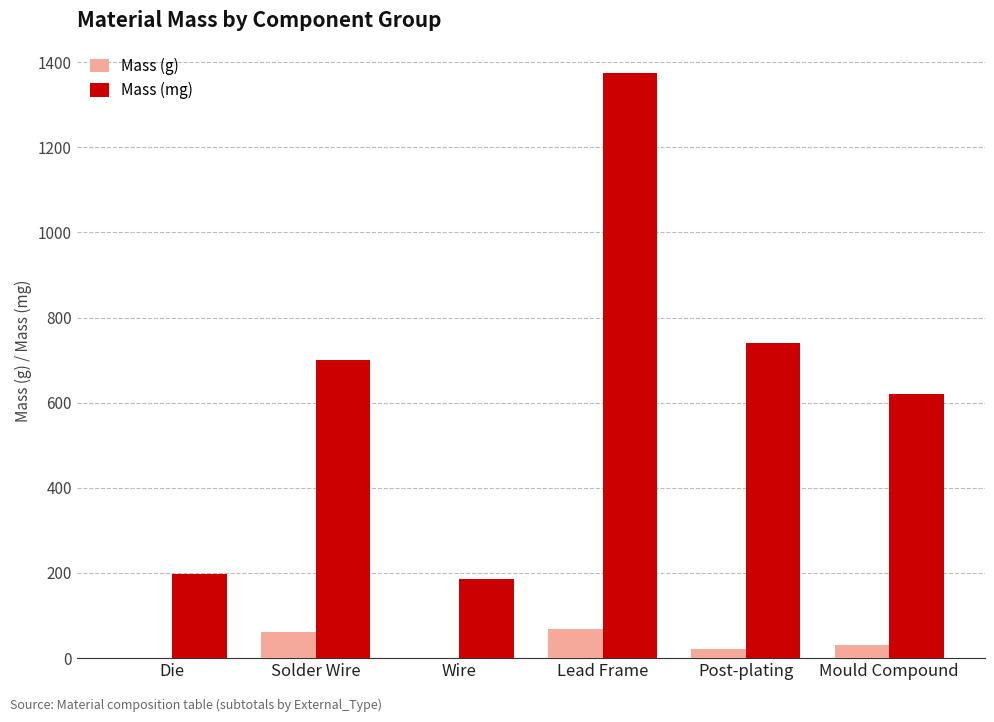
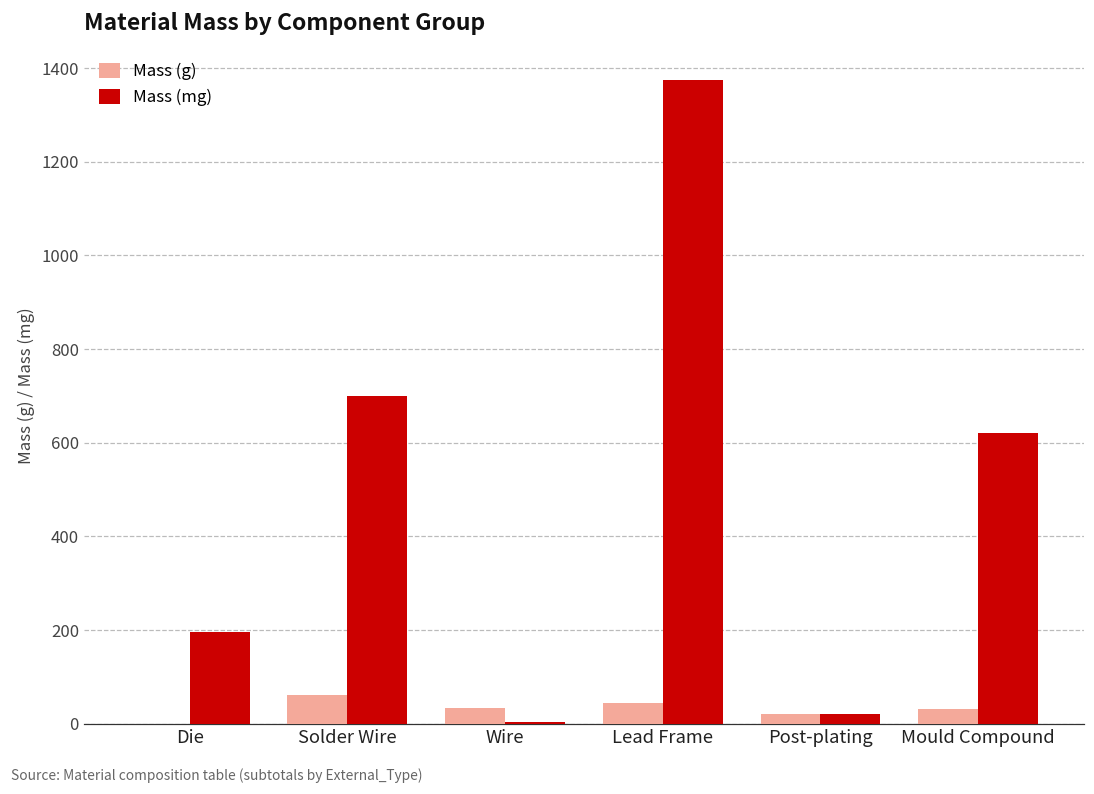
Mass (g), Wire: 0 -> 30
Mass (mg), Wire: 190 -> 0
Mass (g), Lead Frame: 70 -> 40
Mass (mg), Post-plating: 740 -> 20
